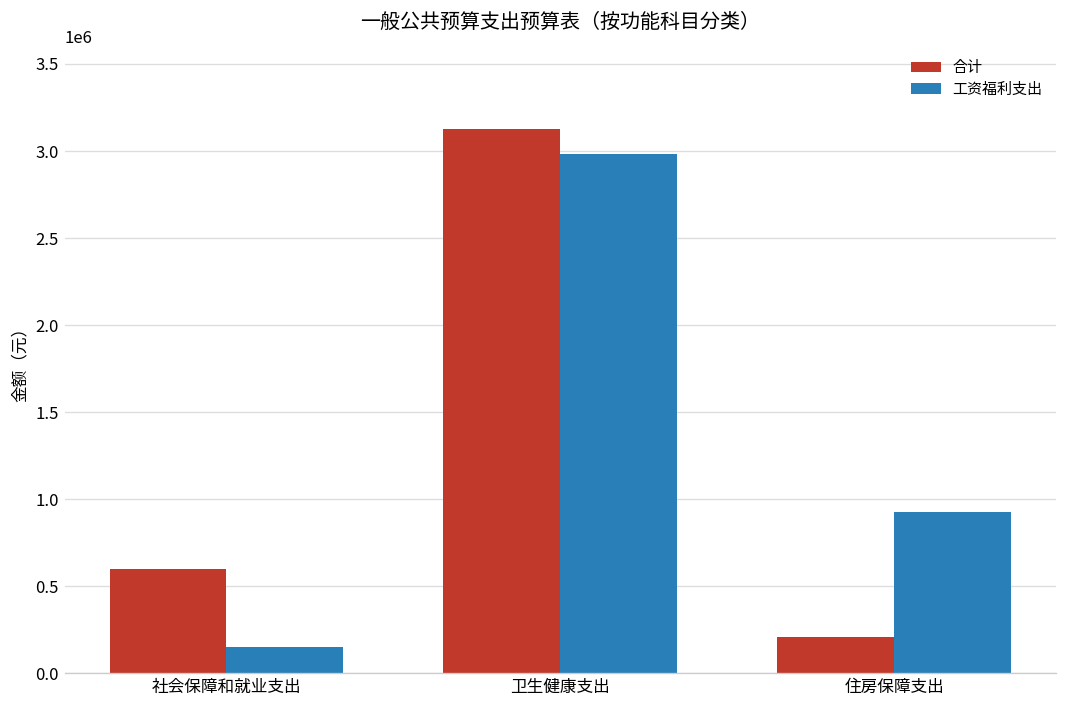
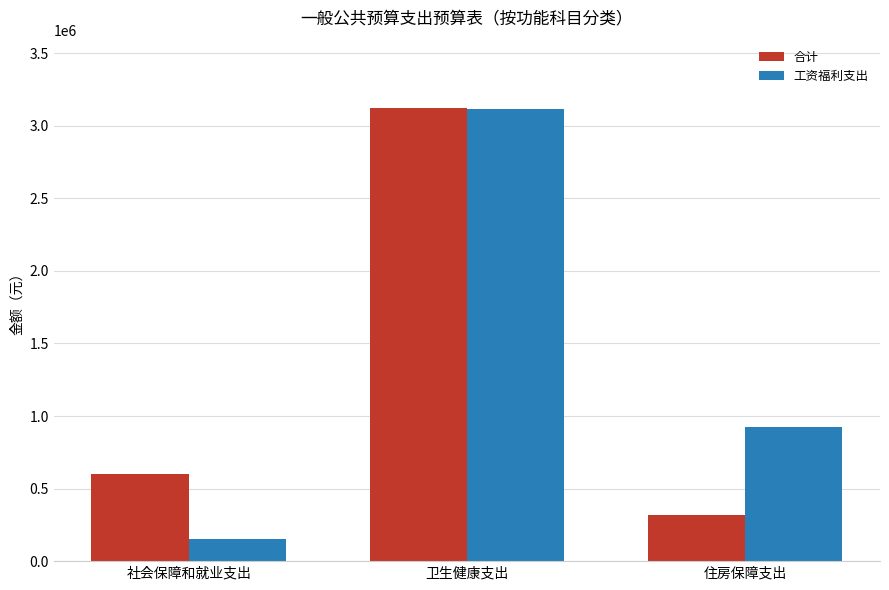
工资福利支出, 卫生健康支出: 2980000 -> 3120000
合计, 住房保障支出: 210000 -> 320000
